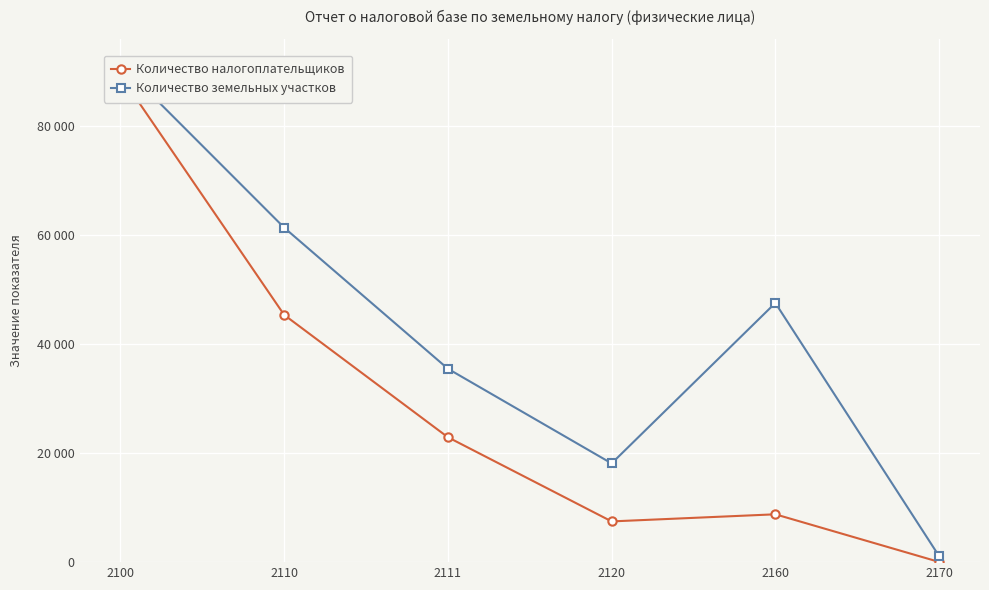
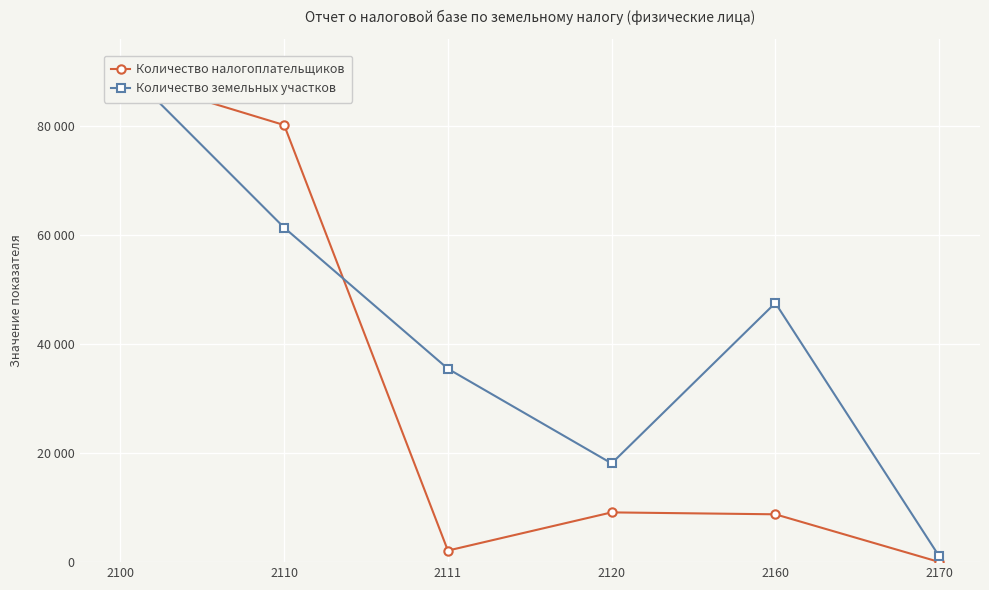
Количество налогоплательщиков, 2110: 45000 -> 80000
Количество налогоплательщиков, 2111: 23000 -> 2000
Количество налогоплательщиков, 2120: 7000 -> 9000
